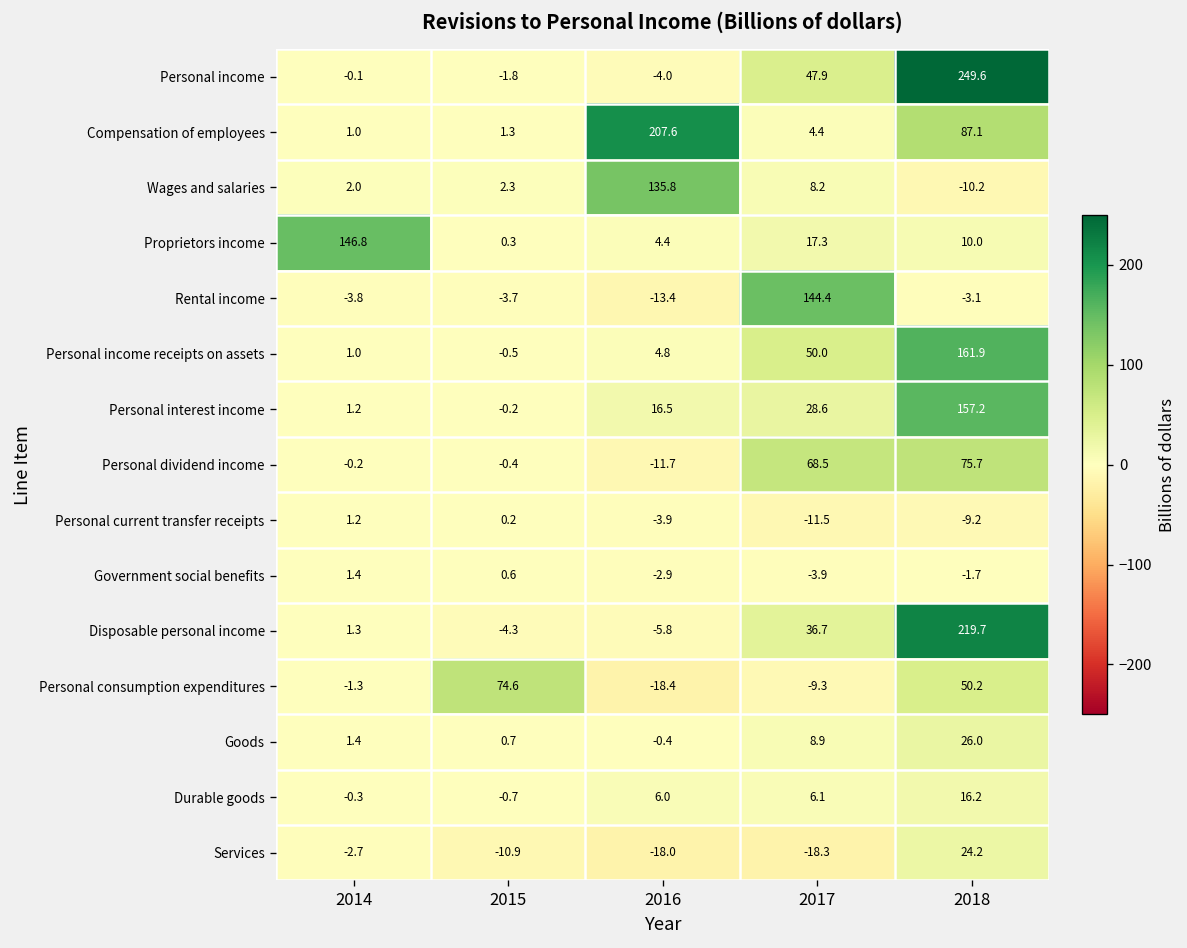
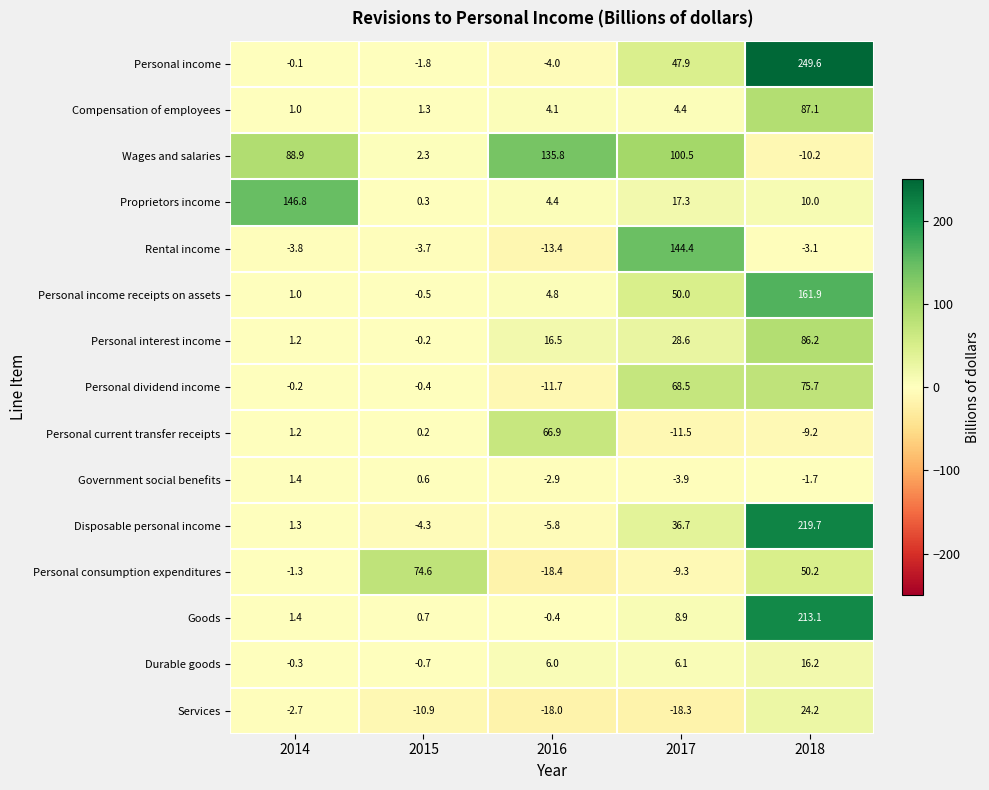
Compensation of employees, 2016: 207.6 -> 4.1
Wages and salaries, 2014: 2.0 -> 88.9
Wages and salaries, 2017: 8.2 -> 100.5
Personal interest income, 2018: 157.2 -> 86.2
Personal current transfer receipts, 2016: -3.9 -> 66.9
Goods, 2018: 26.0 -> 213.1
